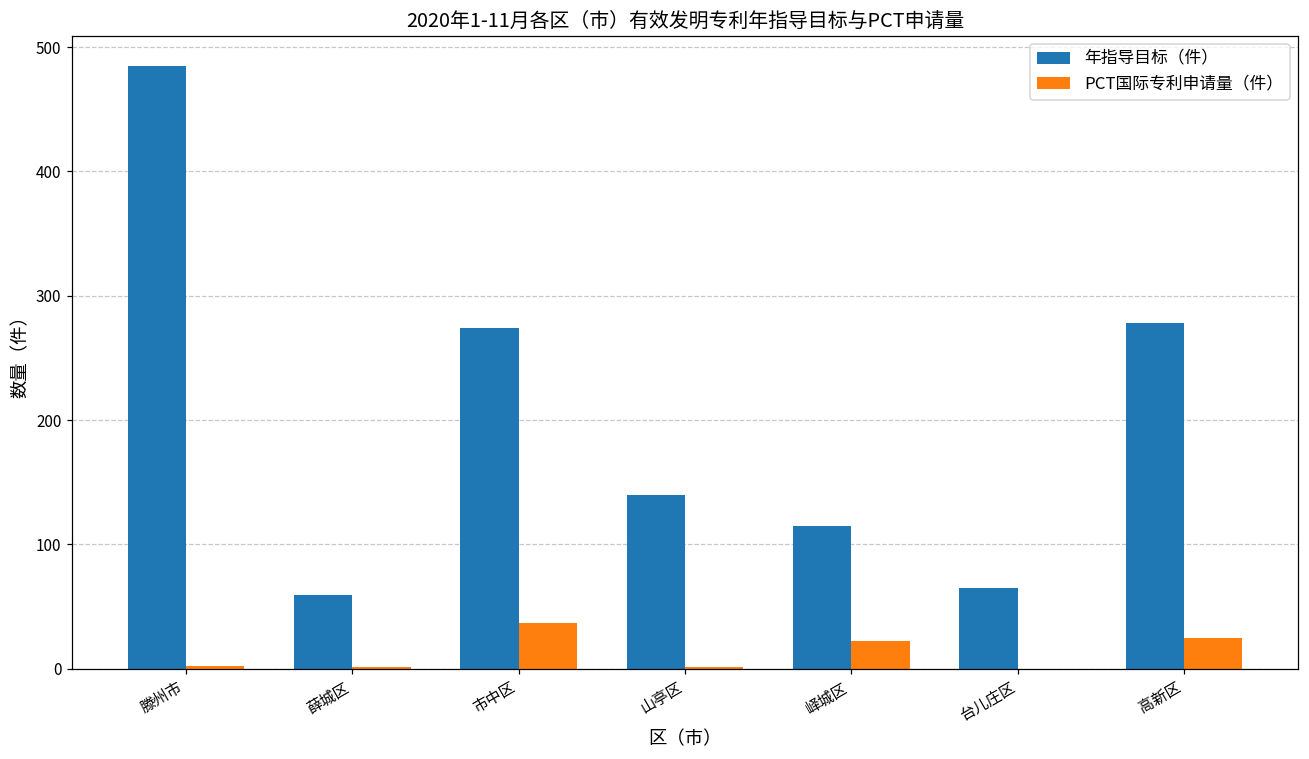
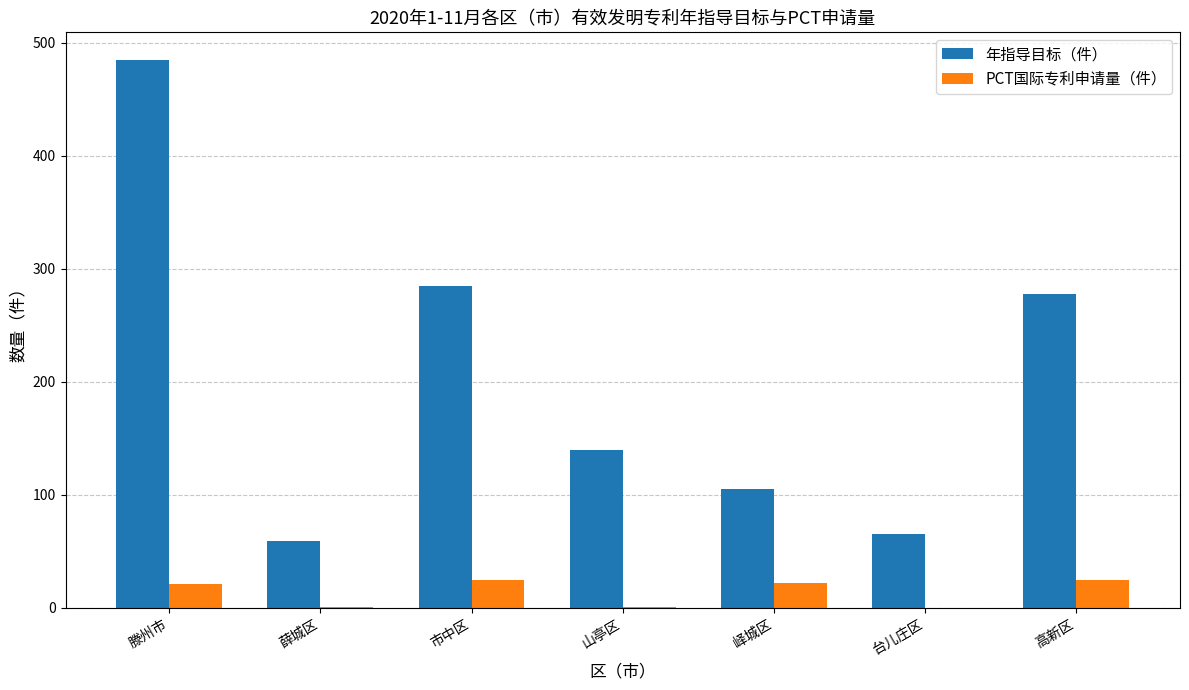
PCT国际专利申请量（件）, 滕州市: 2 -> 21
年指导目标（件）, 市中区: 274 -> 285
PCT国际专利申请量（件）, 市中区: 37 -> 25
年指导目标（件）, 峄城区: 115 -> 105
